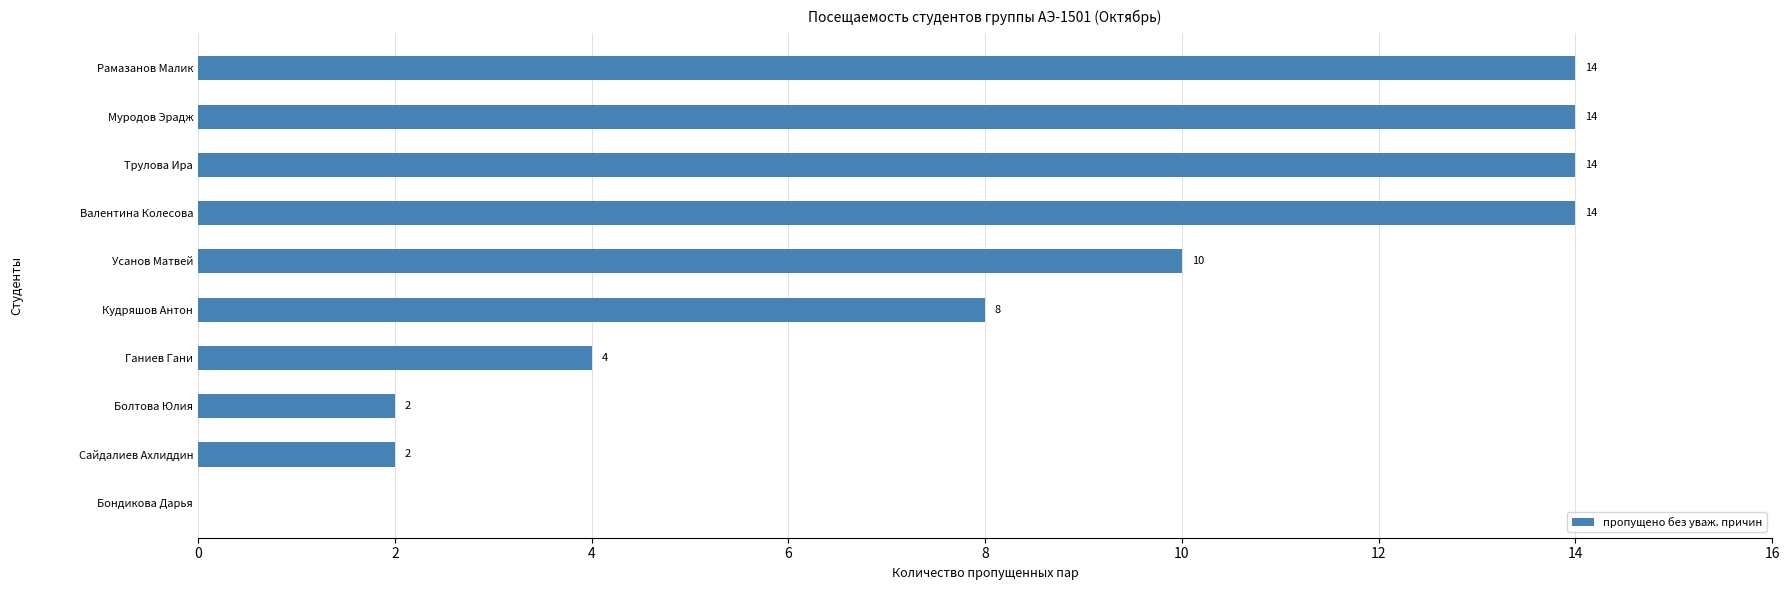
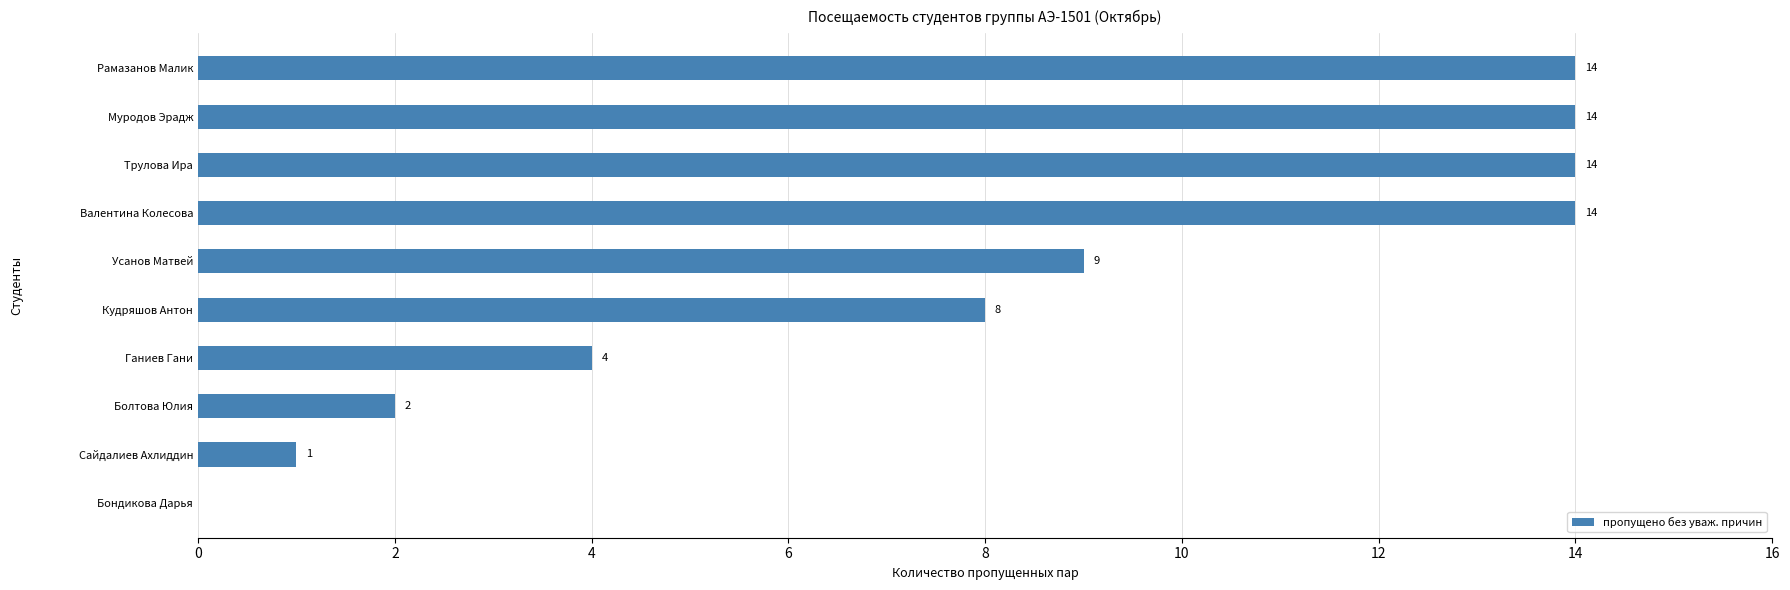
Усанов Матвей: 10 -> 9
Сайдалиев Ахлиддин: 2 -> 1
